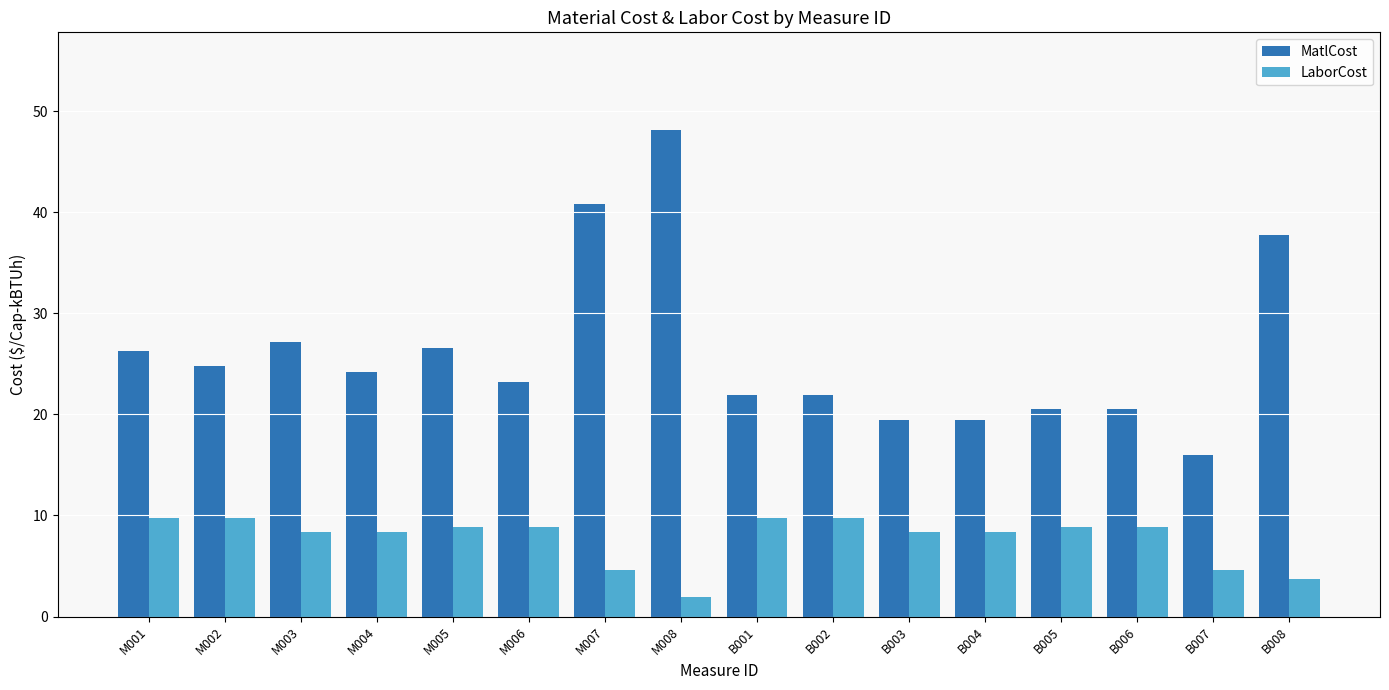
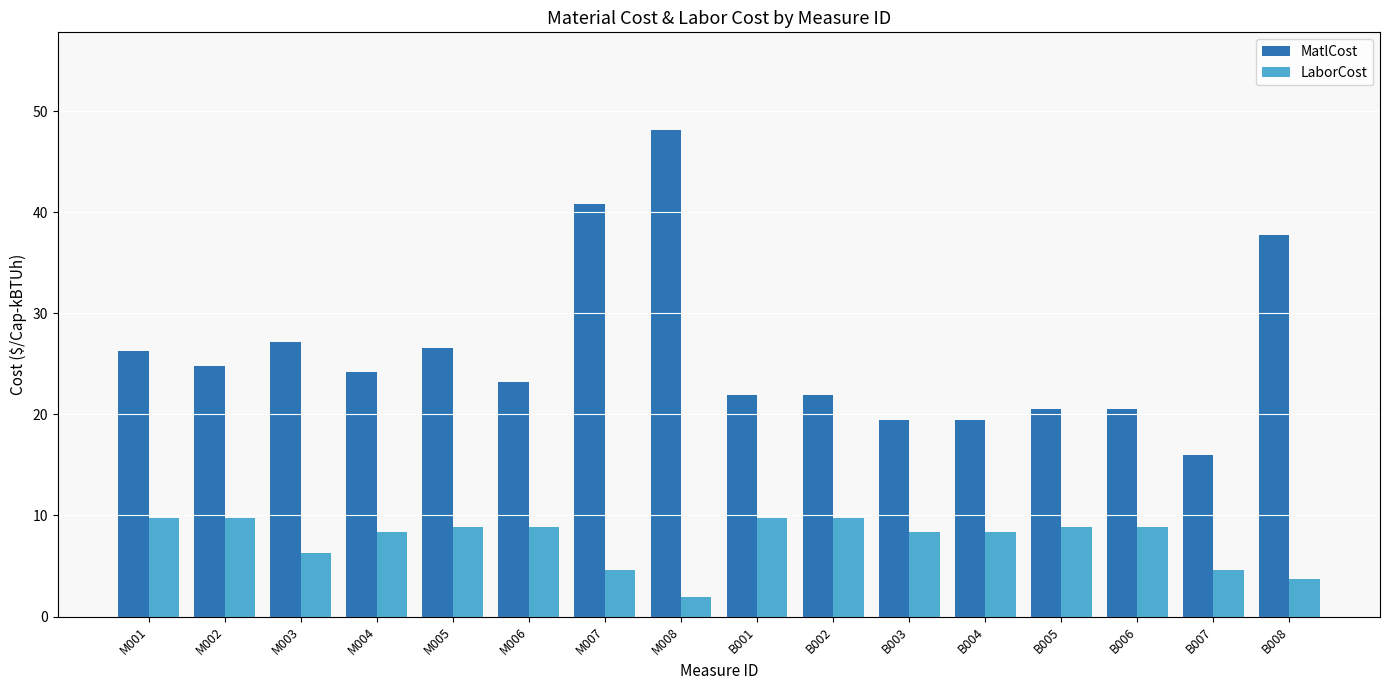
LaborCost, M003: 8.4 -> 6.3
